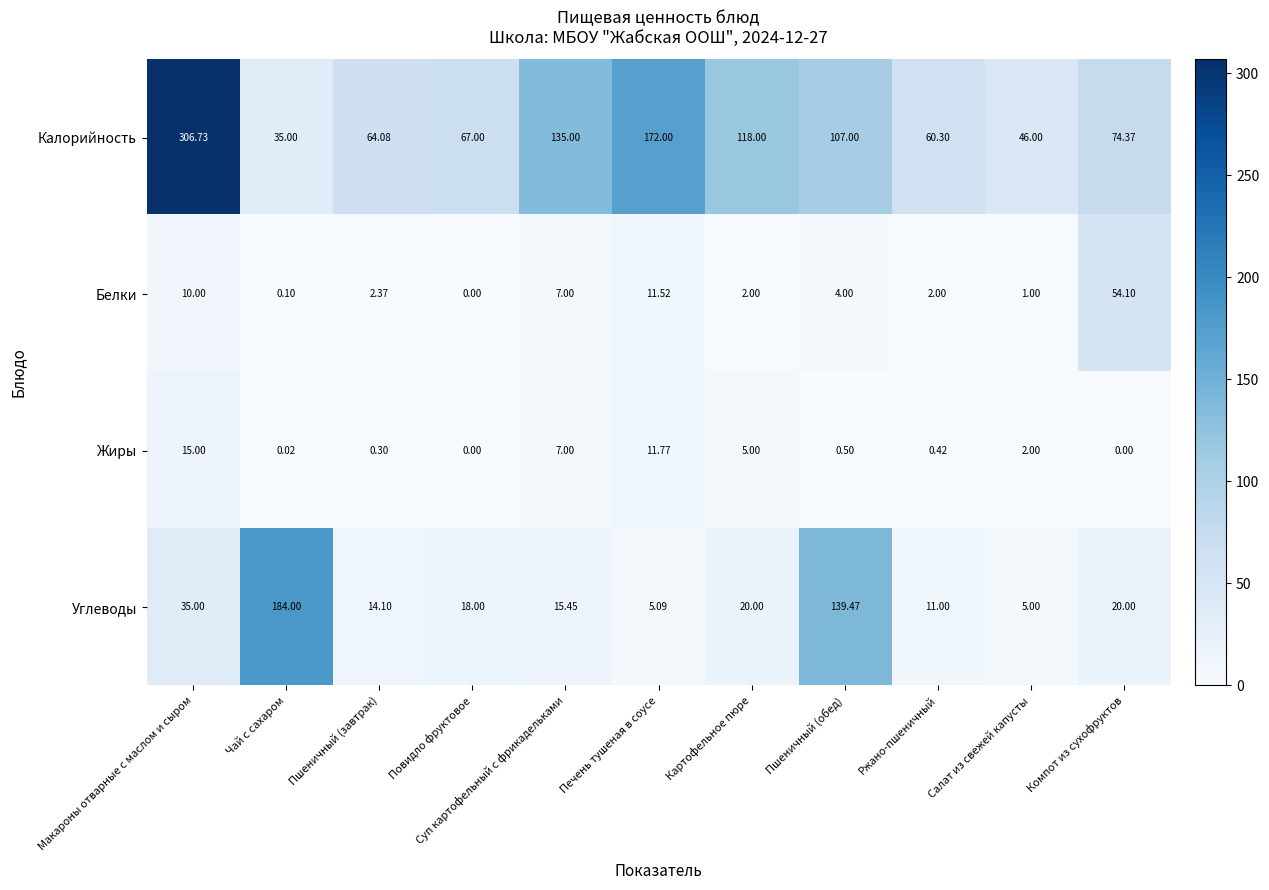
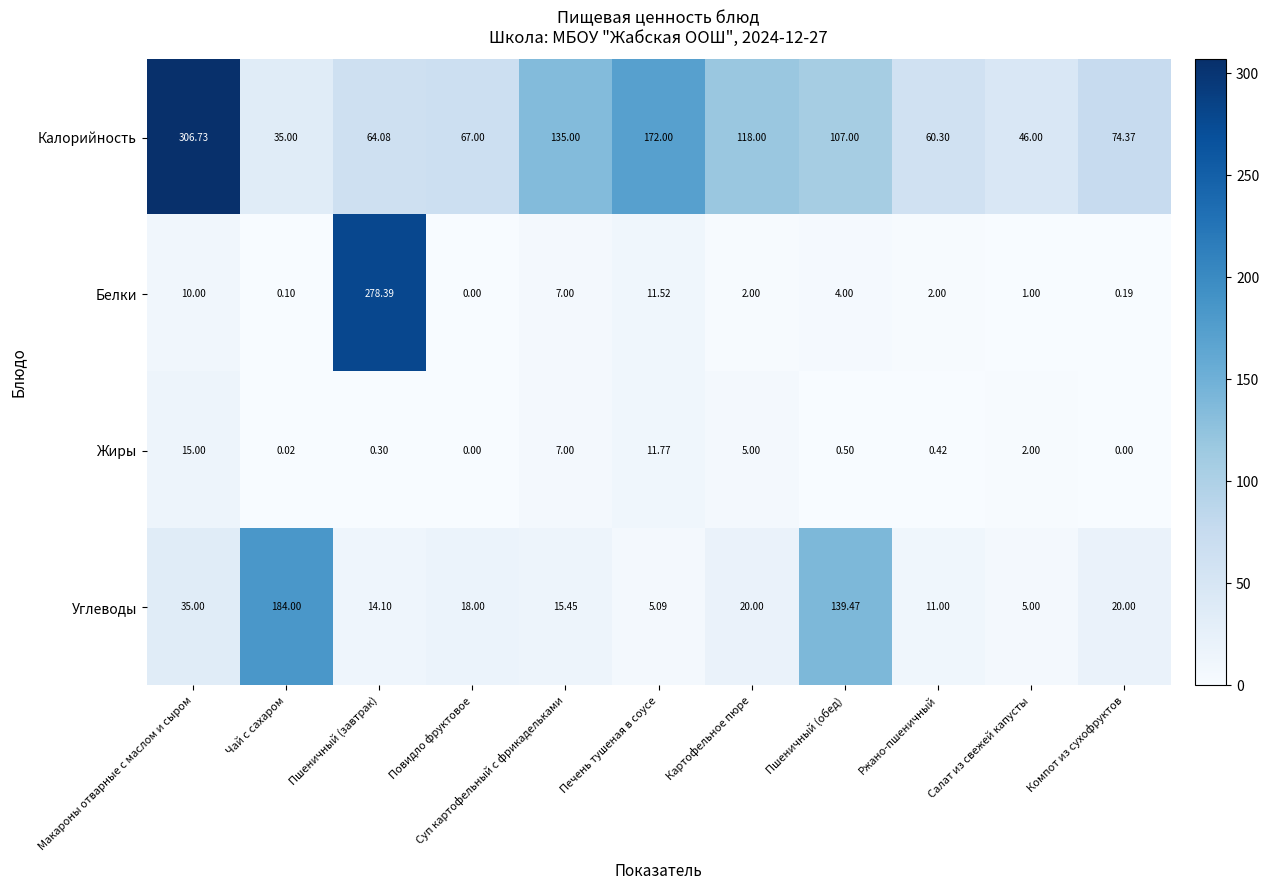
Белки, Пшеничный (завтрак): 2.37 -> 278.39
Белки, Компот из сухофруктов: 54.10 -> 0.19
